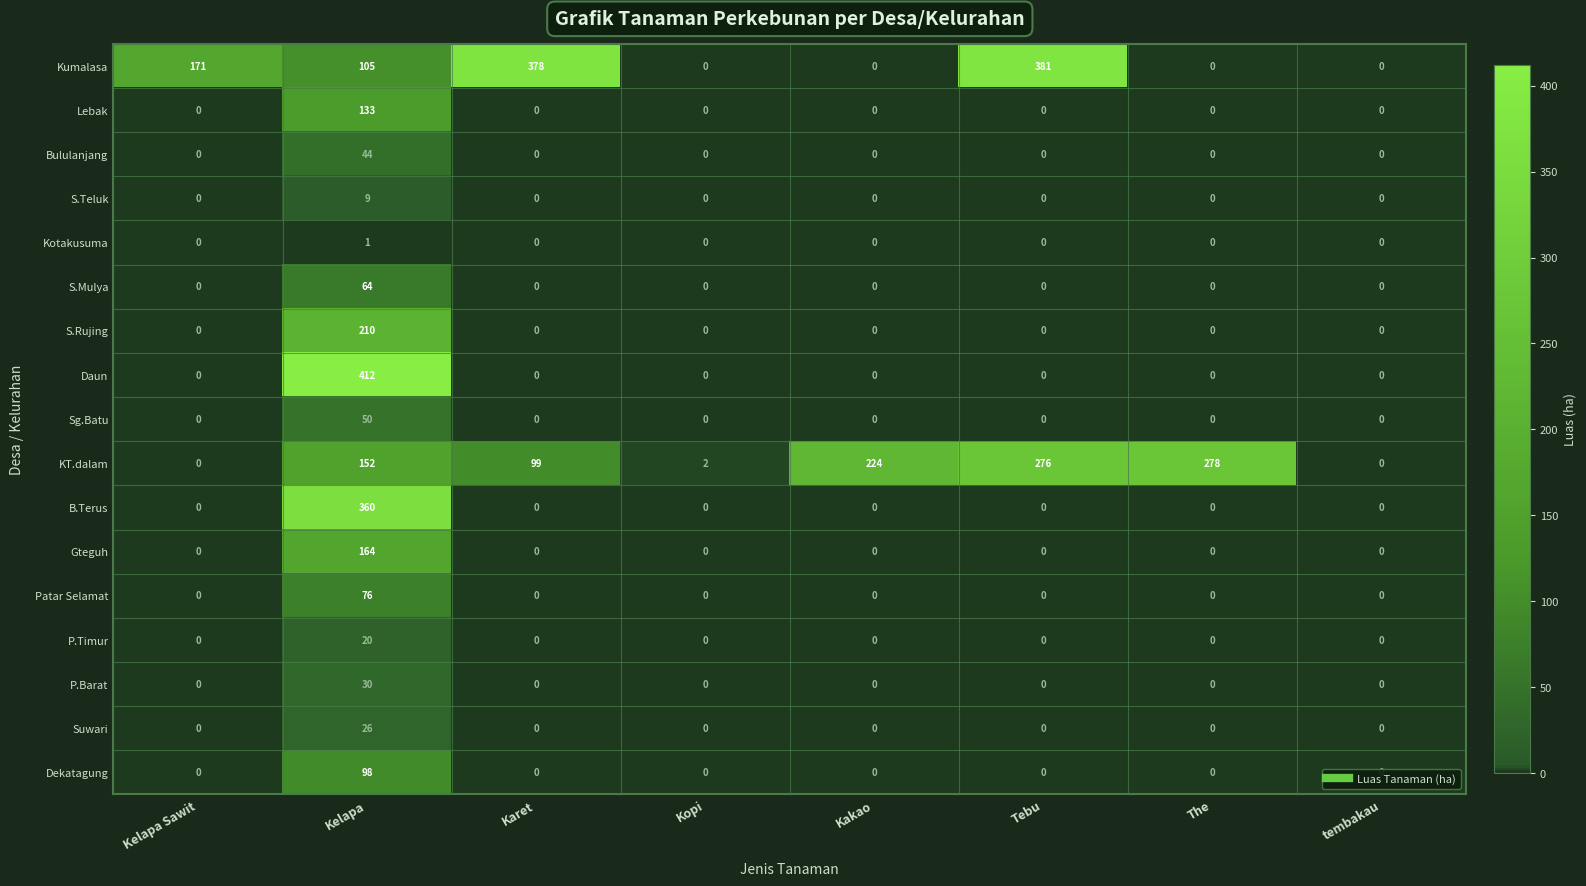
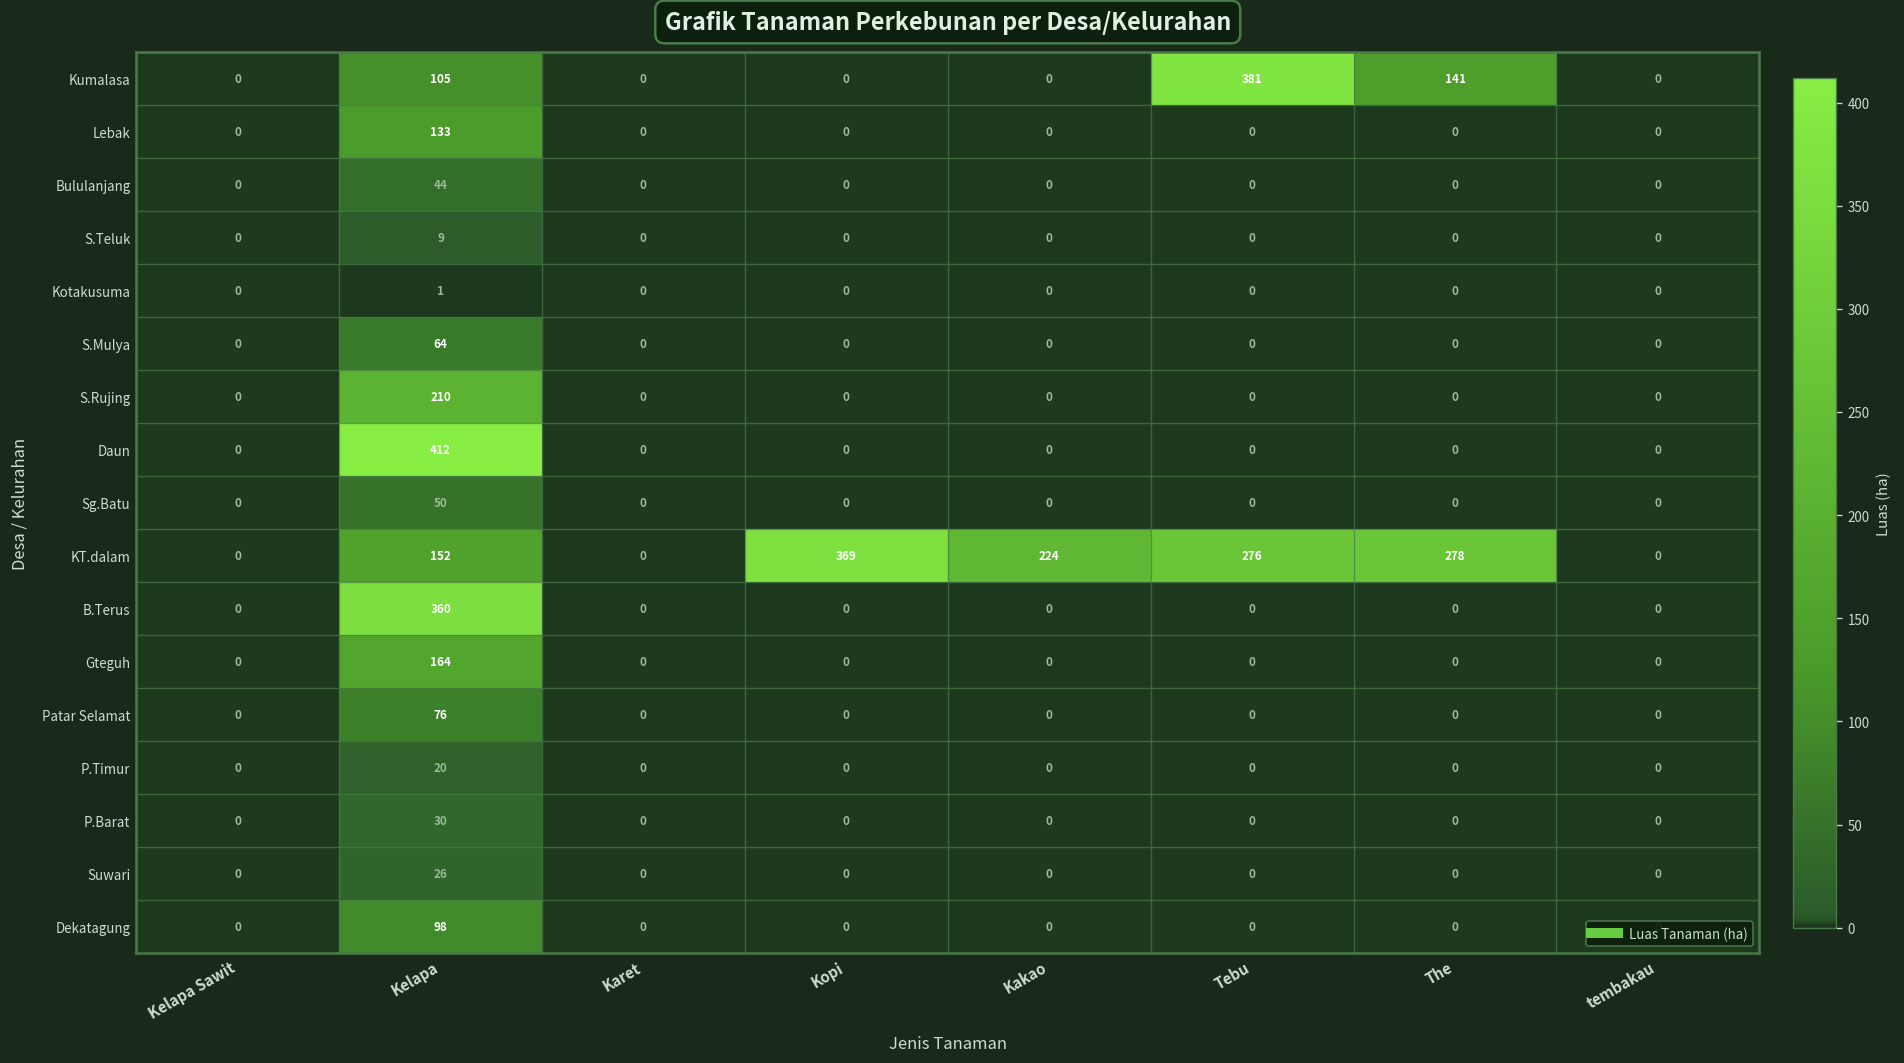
Kumalasa, Kelapa Sawit: 171 -> 0
Kumalasa, Karet: 378 -> 0
Kumalasa, The: 0 -> 141
KT.dalam, Karet: 99 -> 0
KT.dalam, Kopi: 2 -> 369
